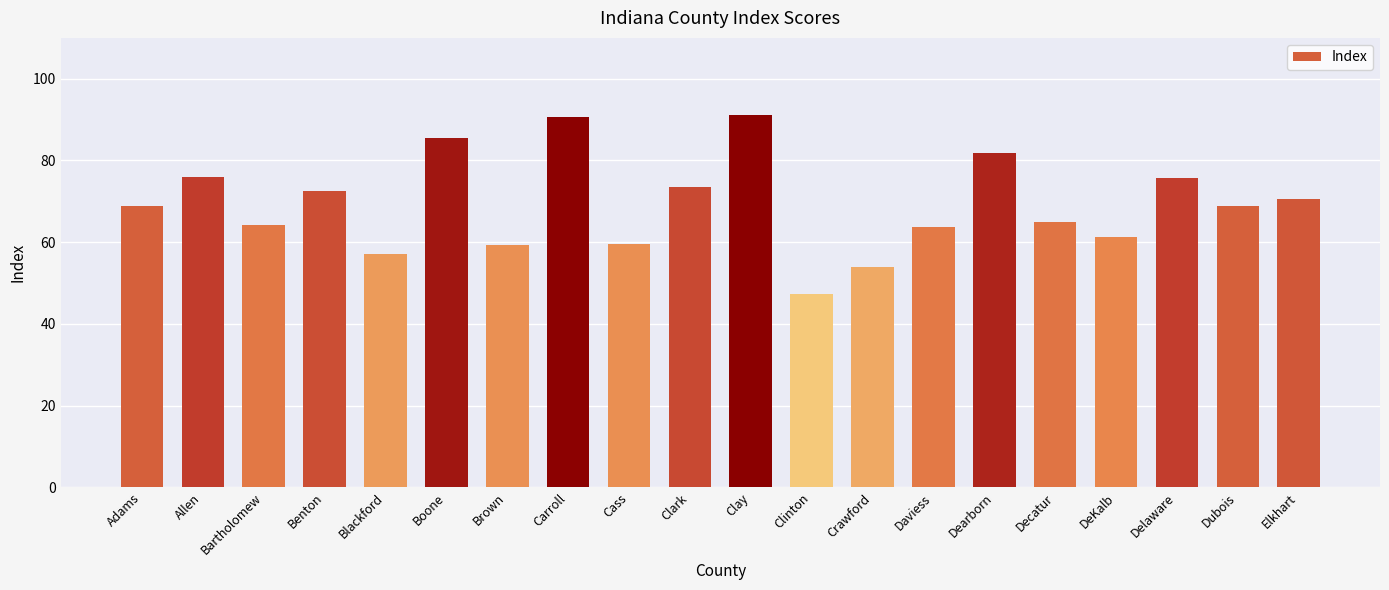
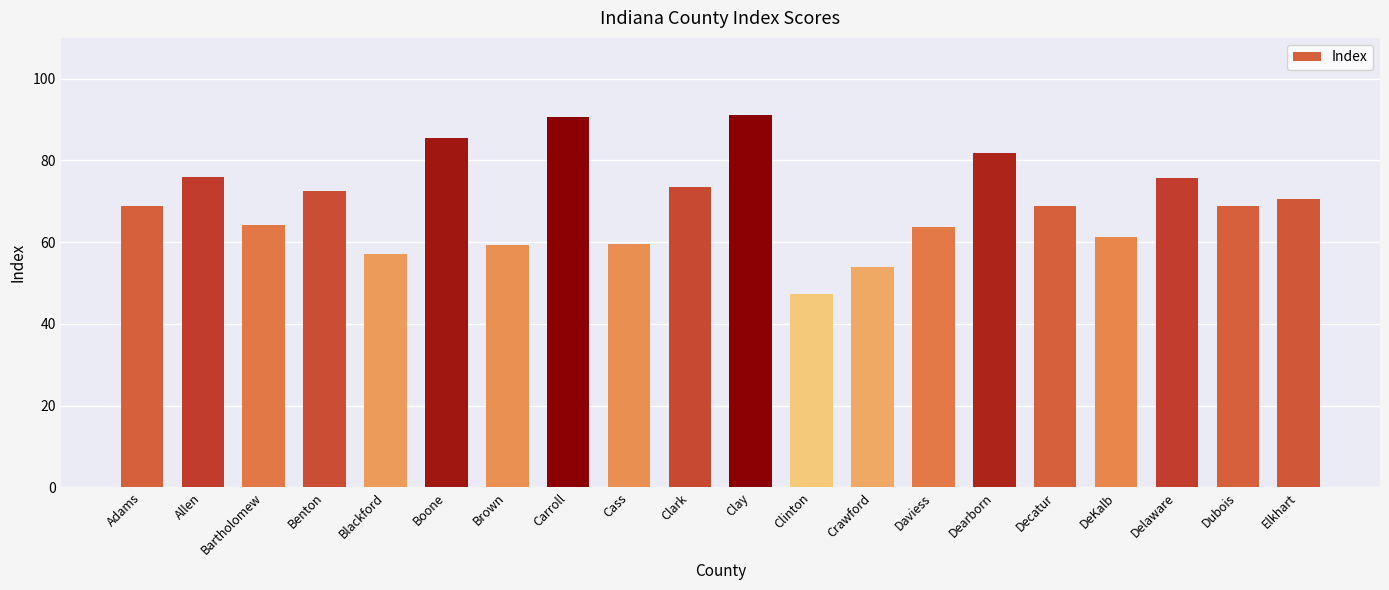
Decatur: 65 -> 69
